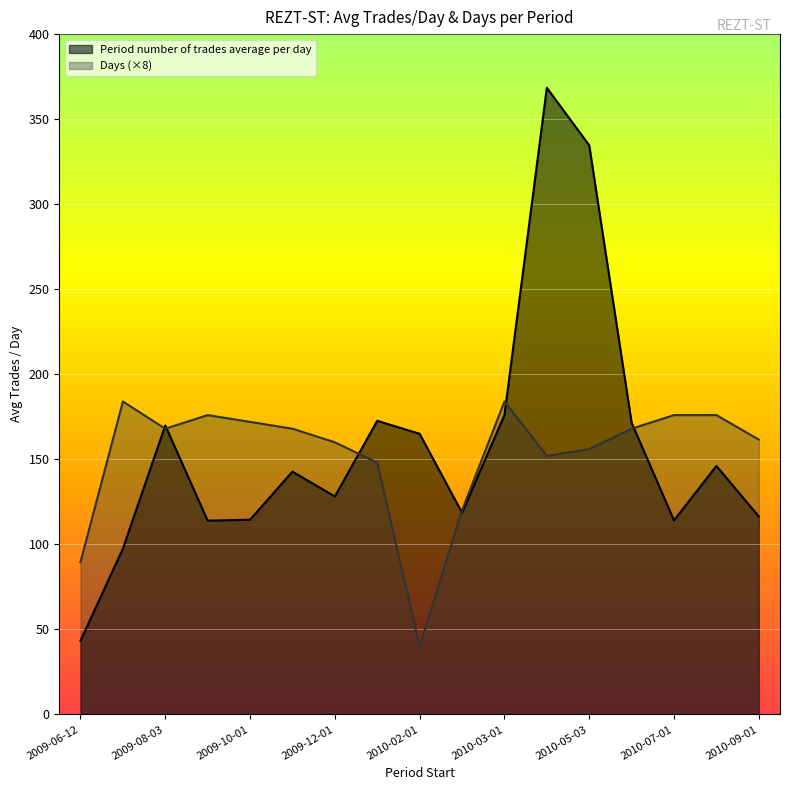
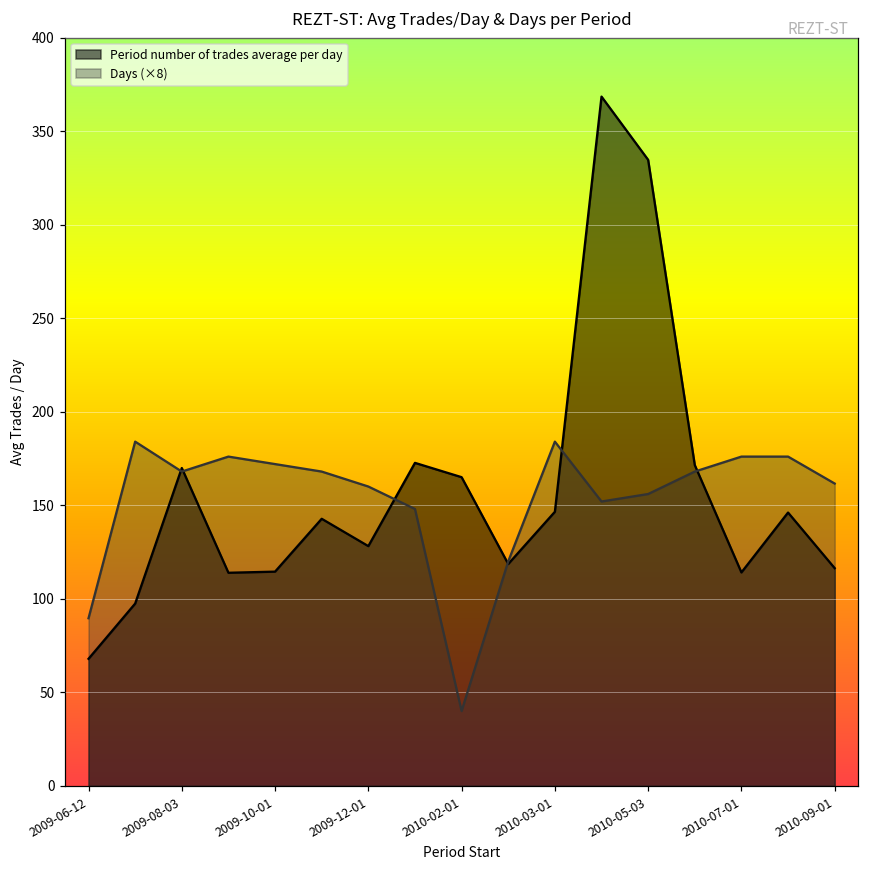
Period number of trades average per day, 2009-06-12: 43 -> 68
Period number of trades average per day, 2010-03-01: 176 -> 147
